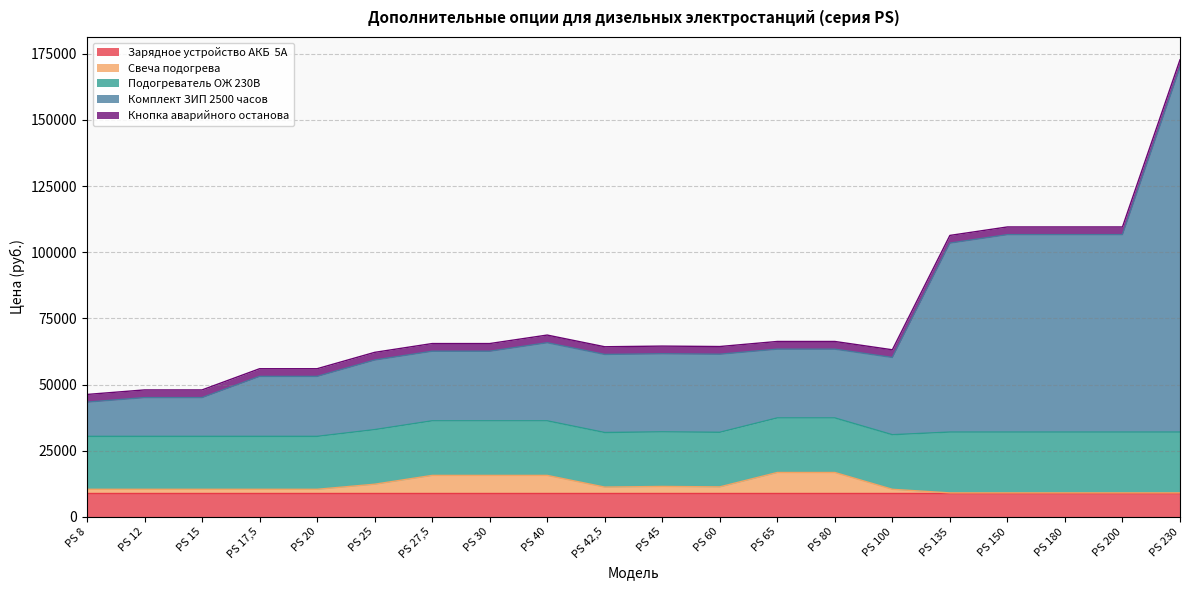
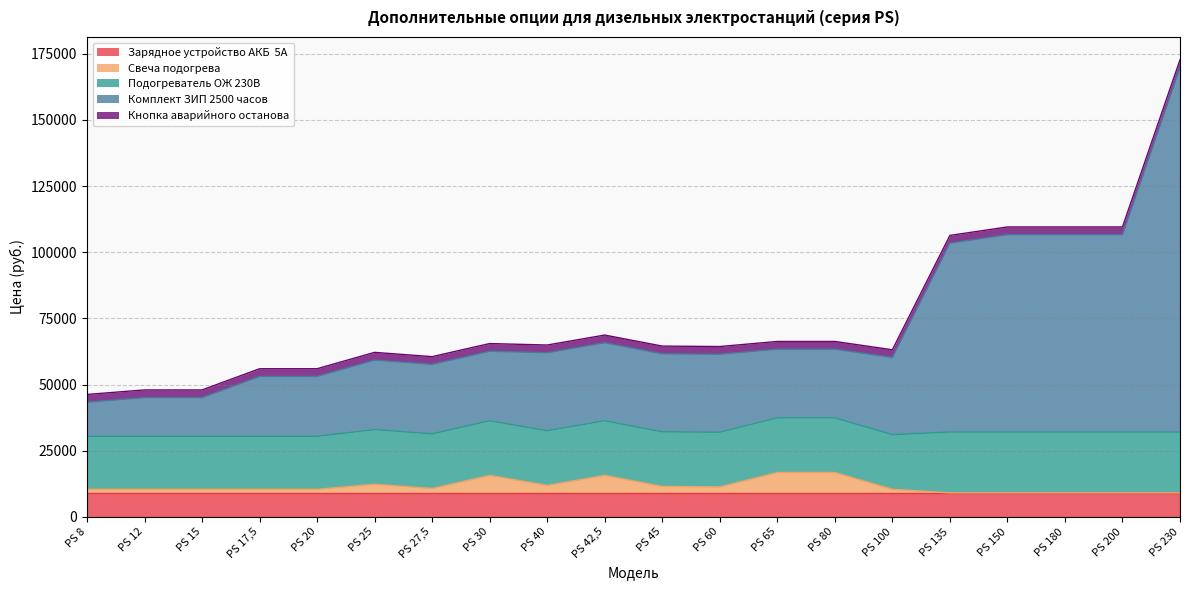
Свеча подогрева, PS 27,5: 16000 -> 11000
Свеча подогрева, PS 40: 16000 -> 12000
Свеча подогрева, PS 42,5: 11000 -> 16000
